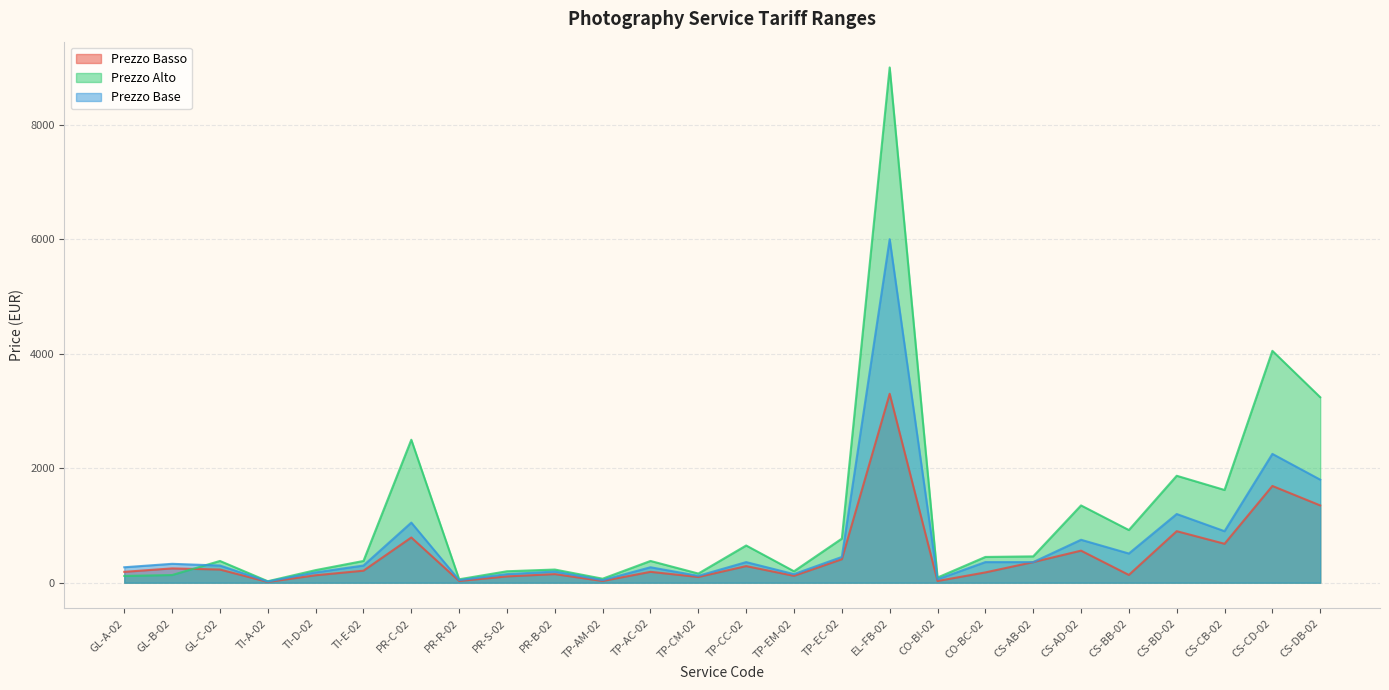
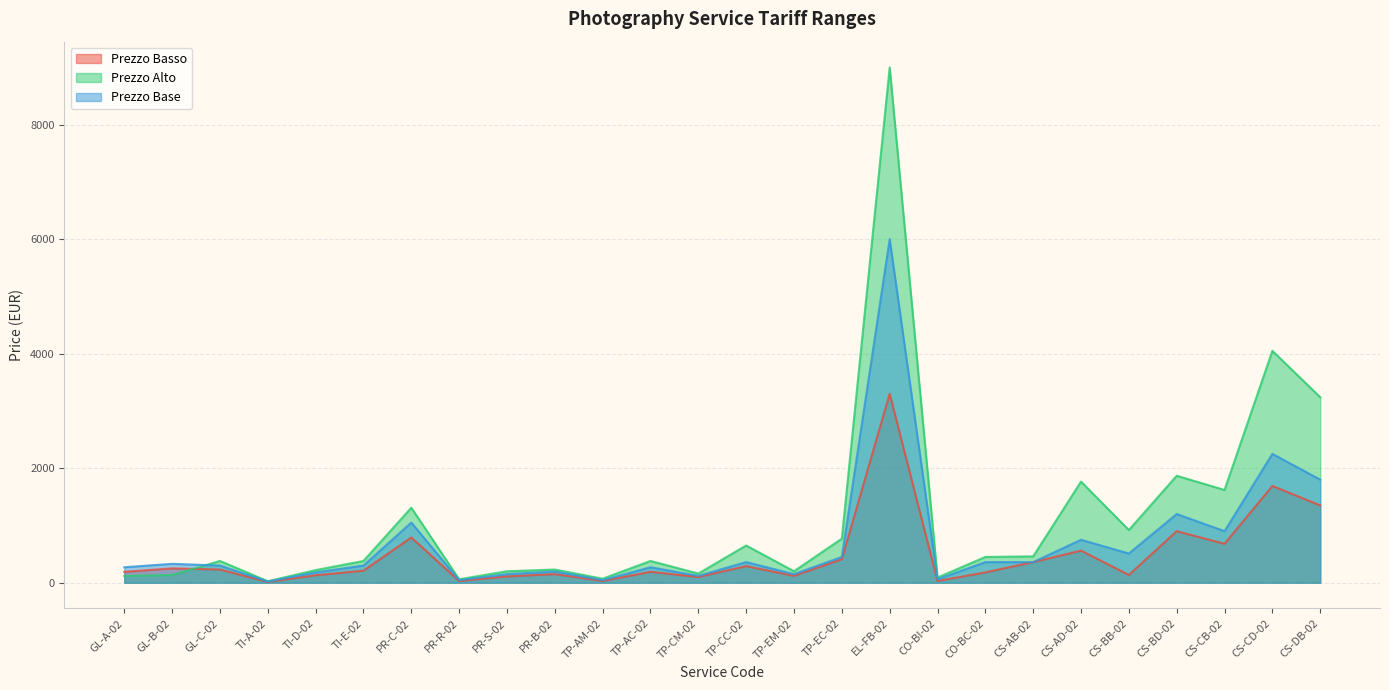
Prezzo Alto, PR-C-02: 2500 -> 1300
Prezzo Alto, CS-AD-02: 1400 -> 1800
